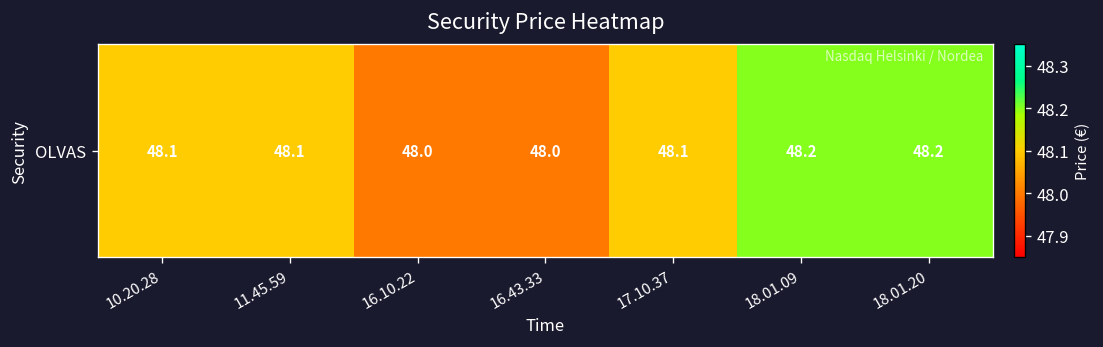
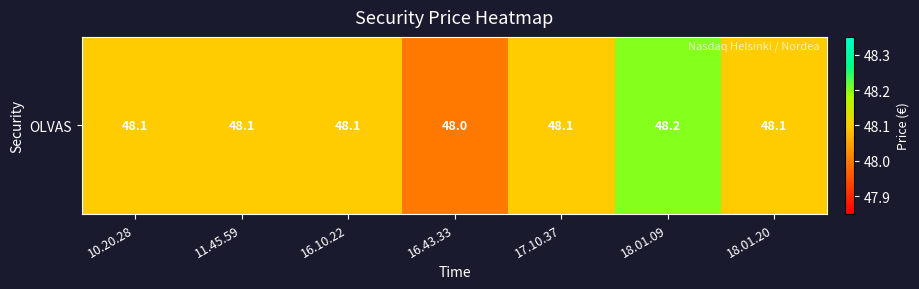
OLVAS, 16.10.22: 48.0 -> 48.1
OLVAS, 18.01.20: 48.2 -> 48.1
